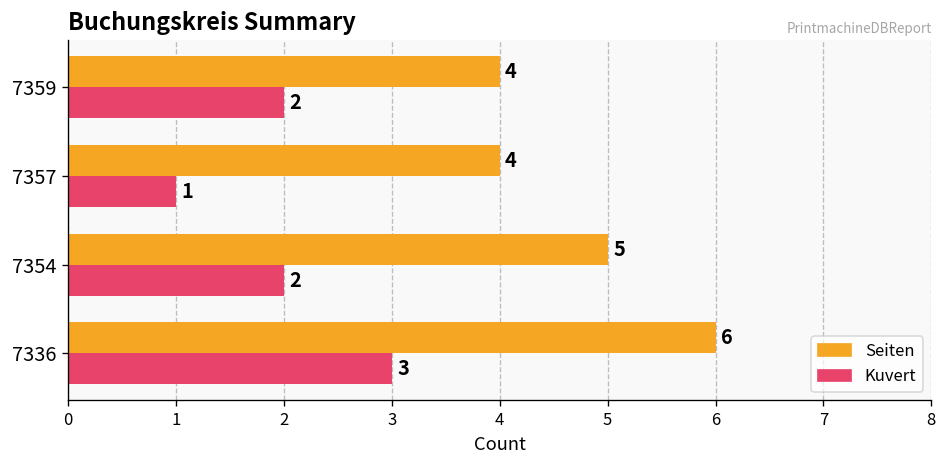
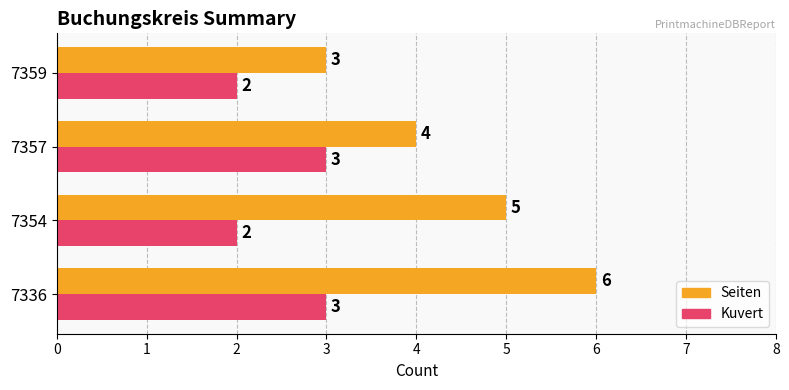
Seiten, 7359: 4 -> 3
Kuvert, 7357: 1 -> 3
